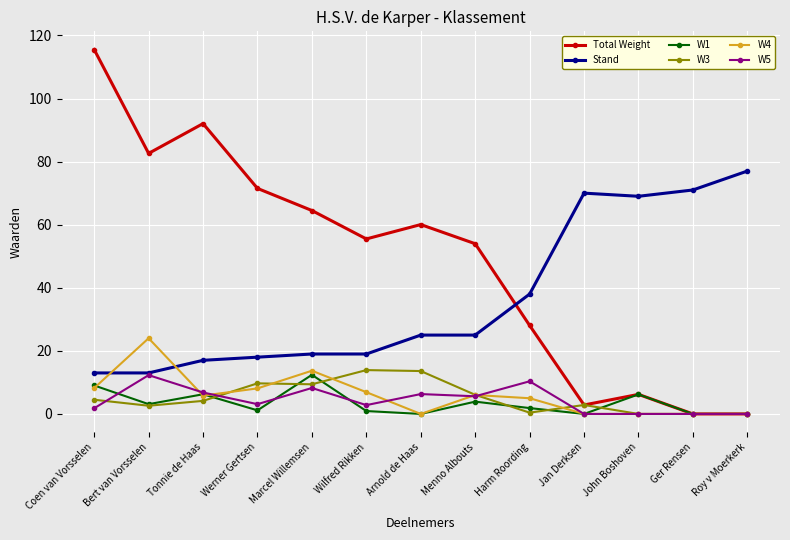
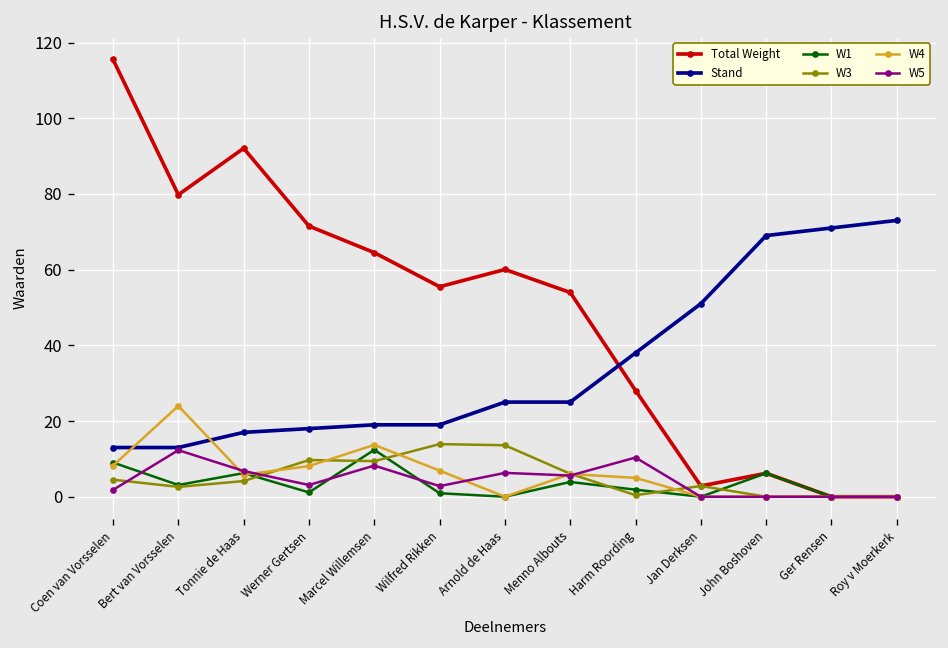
Total Weight, Bert van Vorsselen: 83 -> 80
Stand, Jan Derksen: 70 -> 51
Stand, Roy v Moerkerk: 77 -> 73
